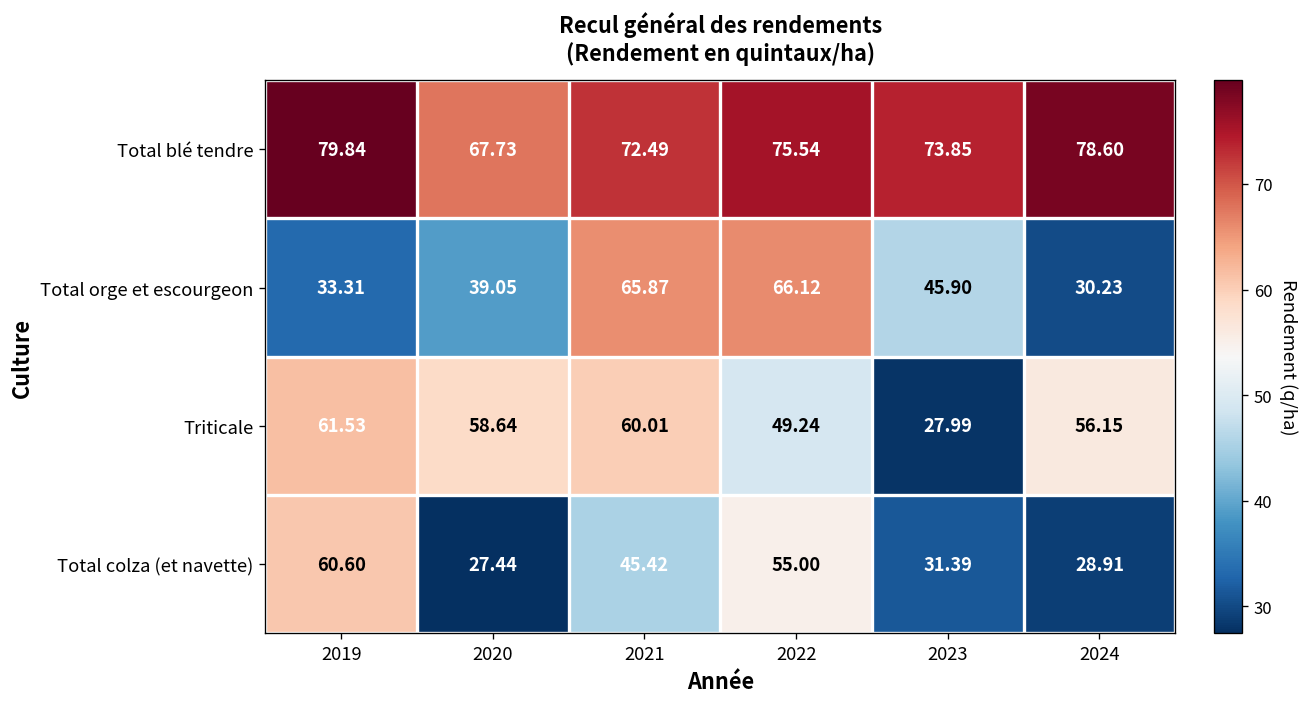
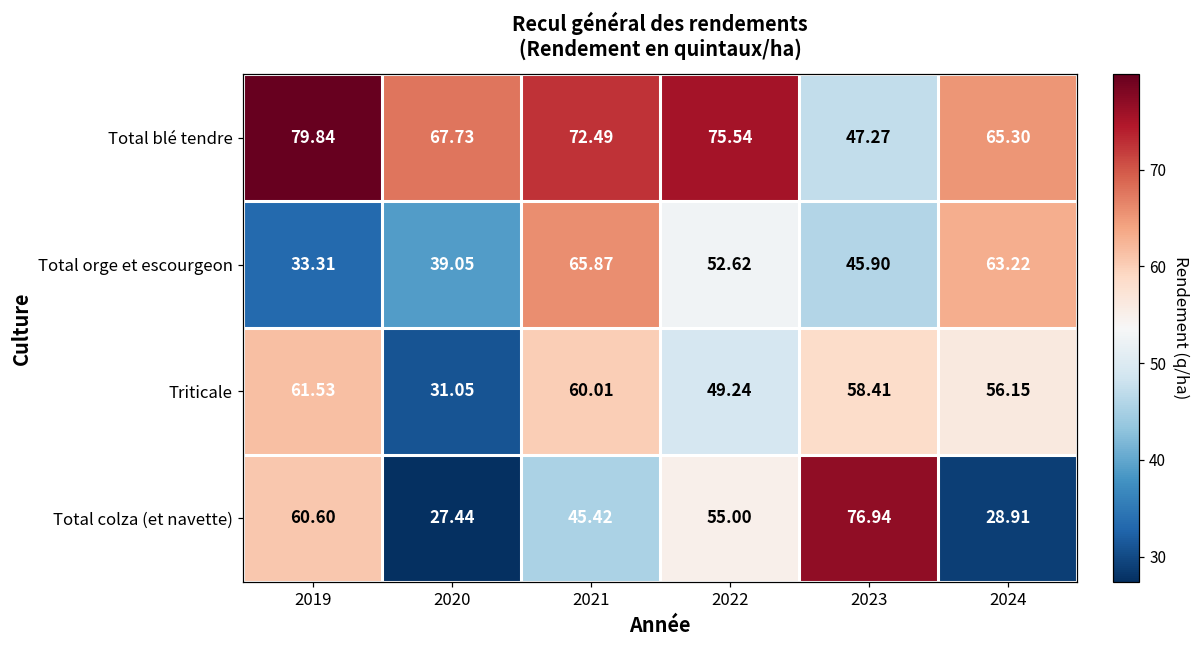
Total blé tendre, 2023: 73.85 -> 47.27
Total blé tendre, 2024: 78.60 -> 65.30
Total orge et escourgeon, 2022: 66.12 -> 52.62
Total orge et escourgeon, 2024: 30.23 -> 63.22
Triticale, 2020: 58.64 -> 31.05
Triticale, 2023: 27.99 -> 58.41
Total colza (et navette), 2023: 31.39 -> 76.94
